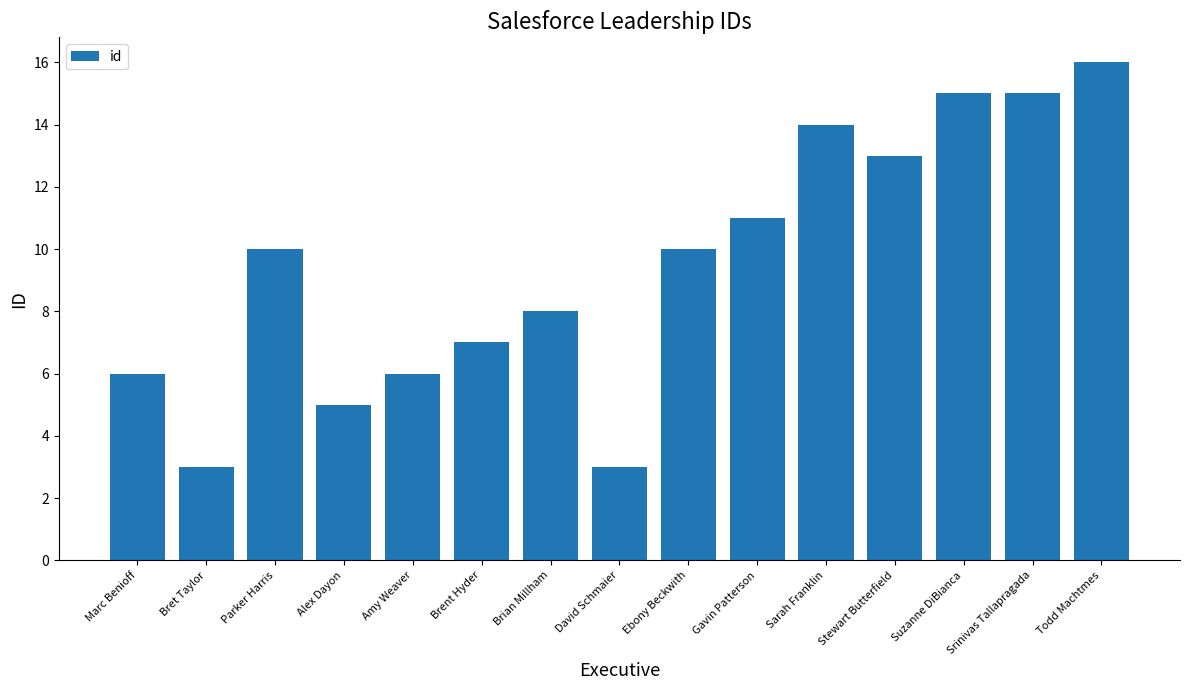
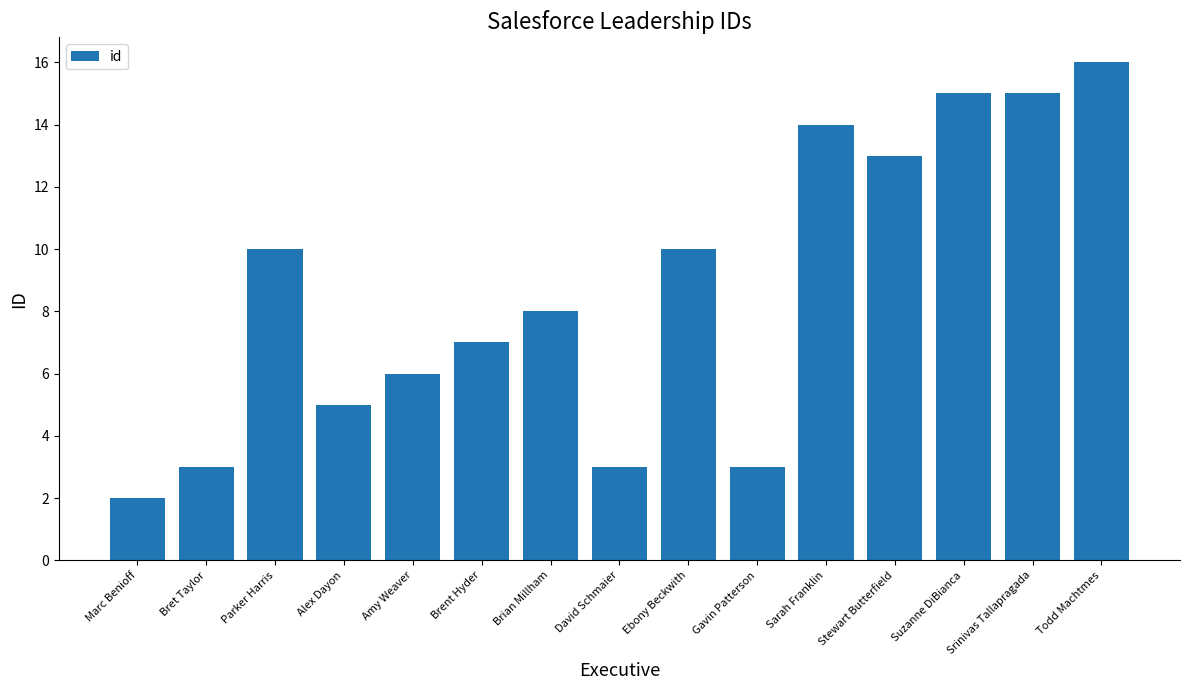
Marc Benioff: 6 -> 2
Gavin Patterson: 11 -> 3
